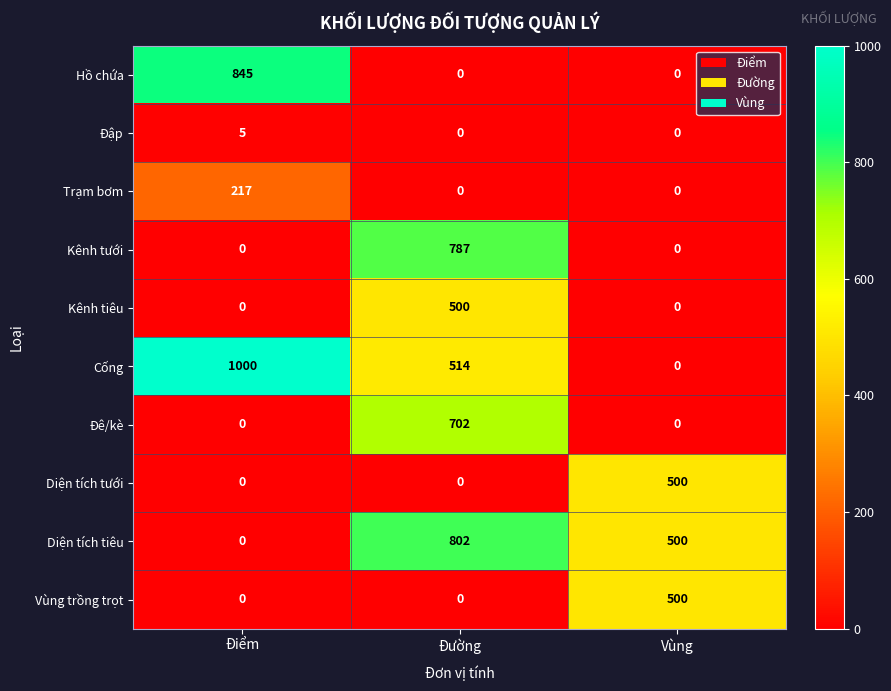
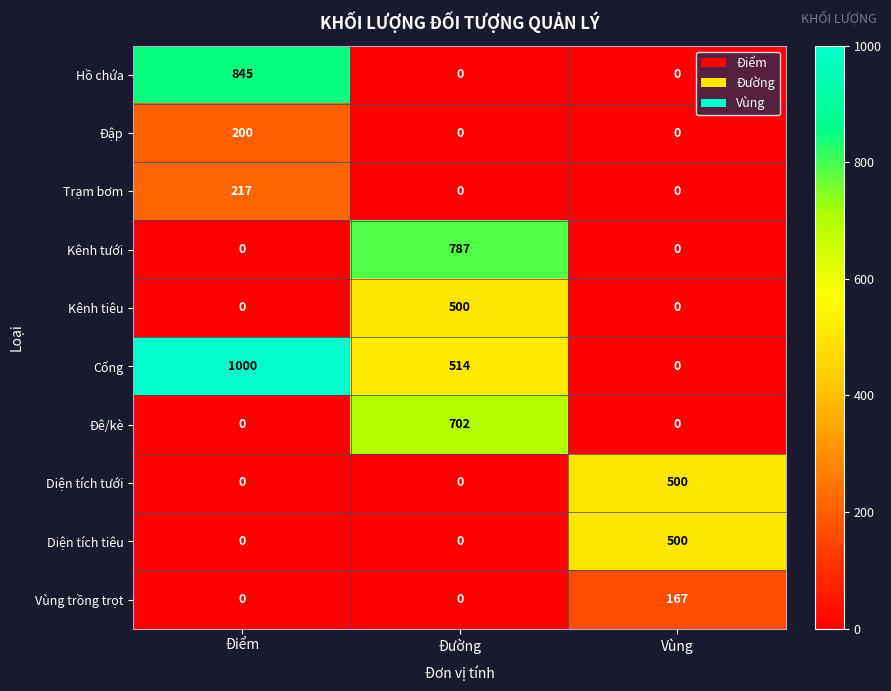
Đập, Điểm: 5 -> 200
Diện tích tiêu, Đường: 802 -> 0
Vùng trồng trọt, Vùng: 500 -> 167
